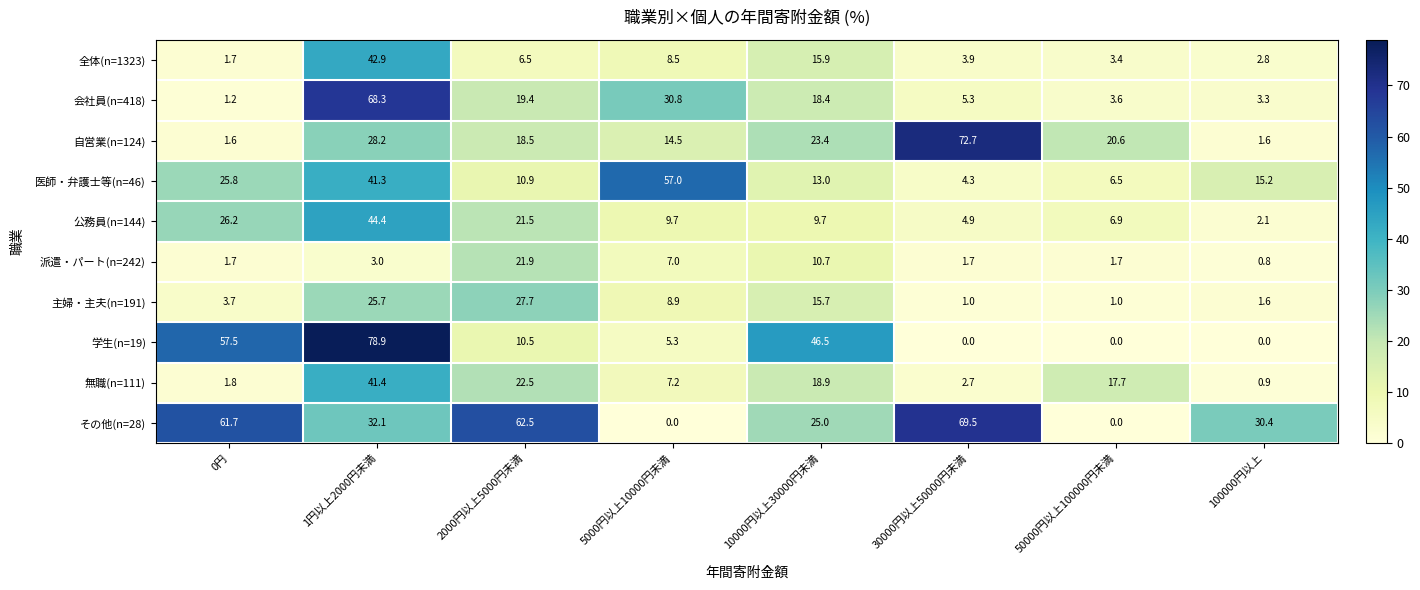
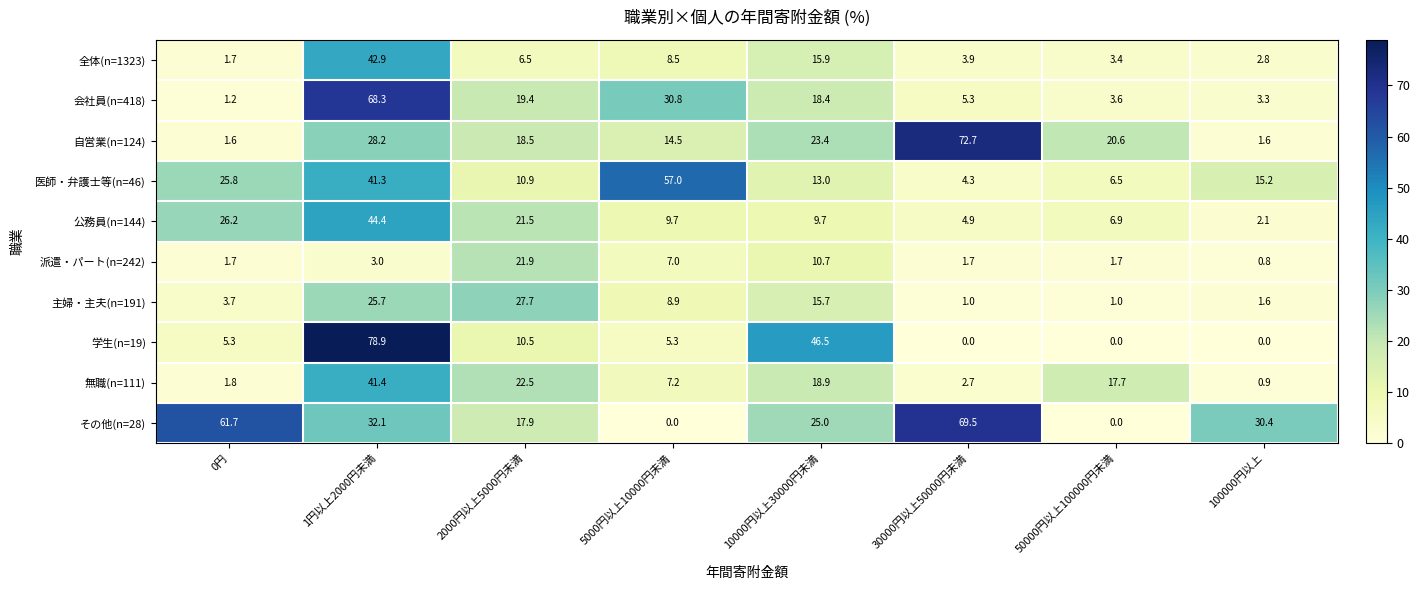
学生(n=19), 0円: 57.5 -> 5.3
その他(n=28), 2000円以上5000円未満: 62.5 -> 17.9
